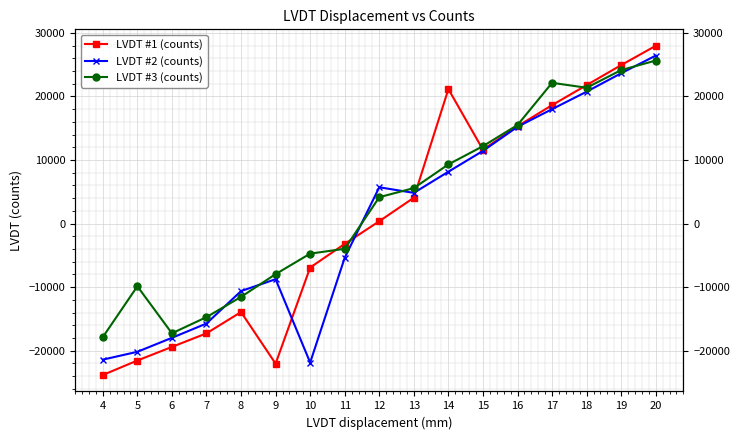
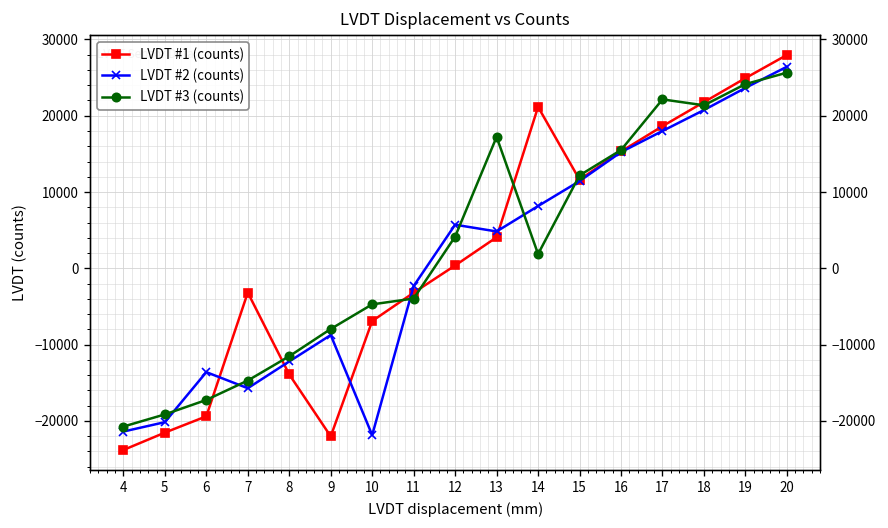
LVDT #3 (counts), 4: -18000 -> -21000
LVDT #3 (counts), 5: -10000 -> -19000
LVDT #2 (counts), 6: -18000 -> -14000
LVDT #1 (counts), 7: -17000 -> -3000
LVDT #2 (counts), 8: -11000 -> -12000
LVDT #2 (counts), 11: -5000 -> -2000
LVDT #3 (counts), 13: 6000 -> 17000
LVDT #3 (counts), 14: 9000 -> 2000
